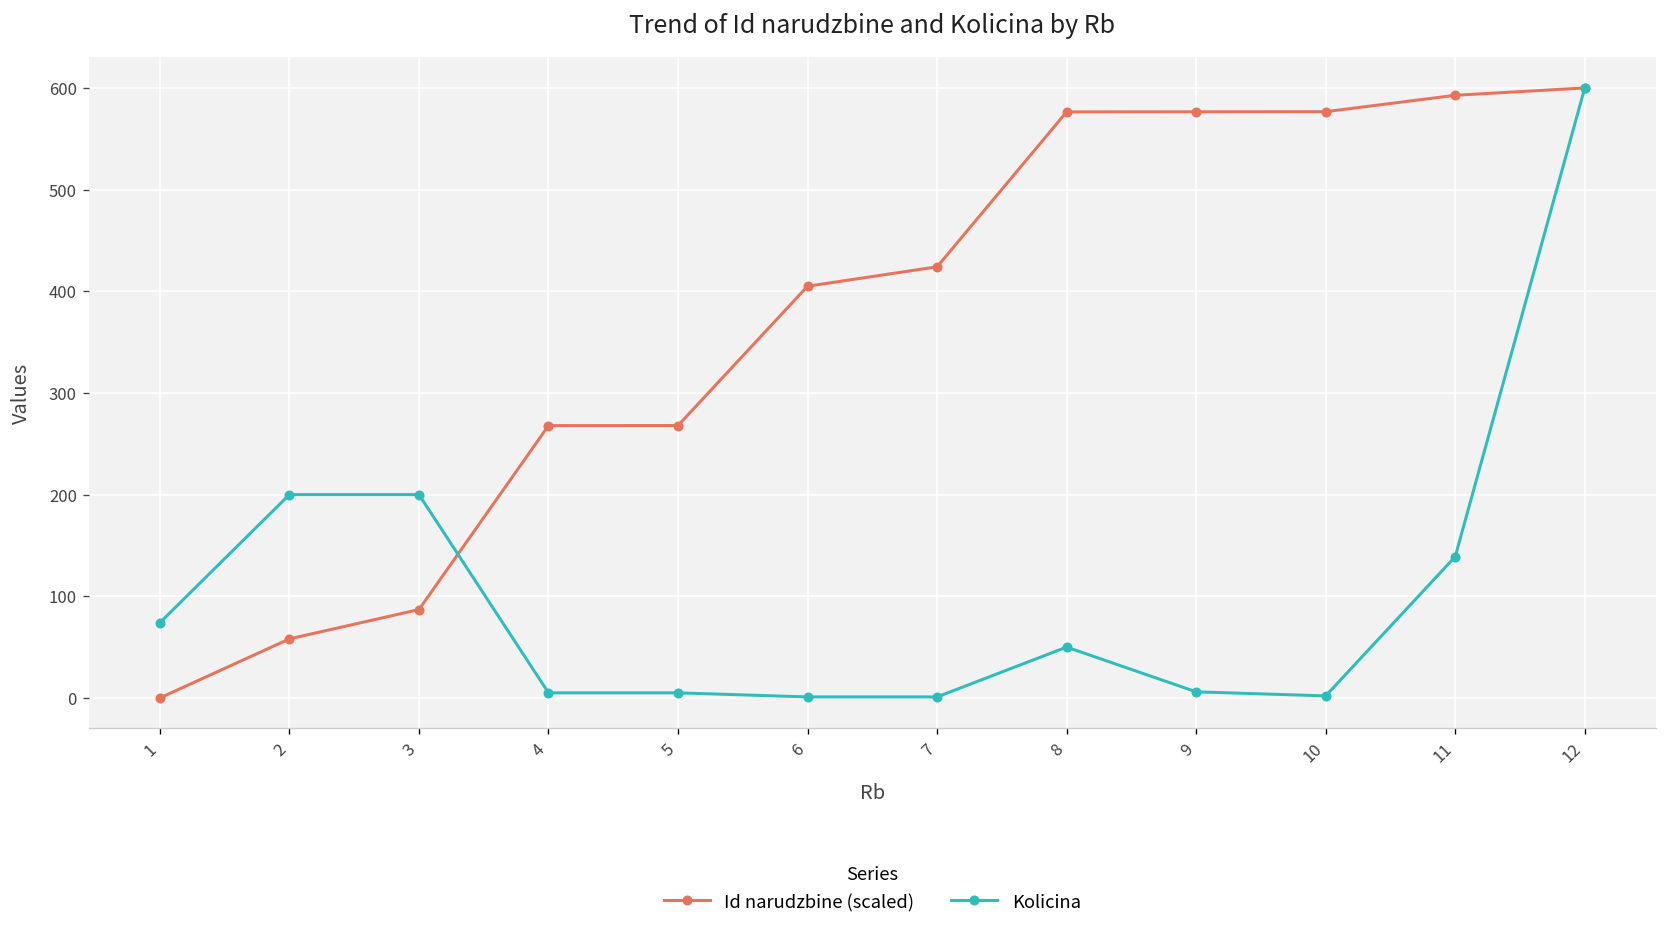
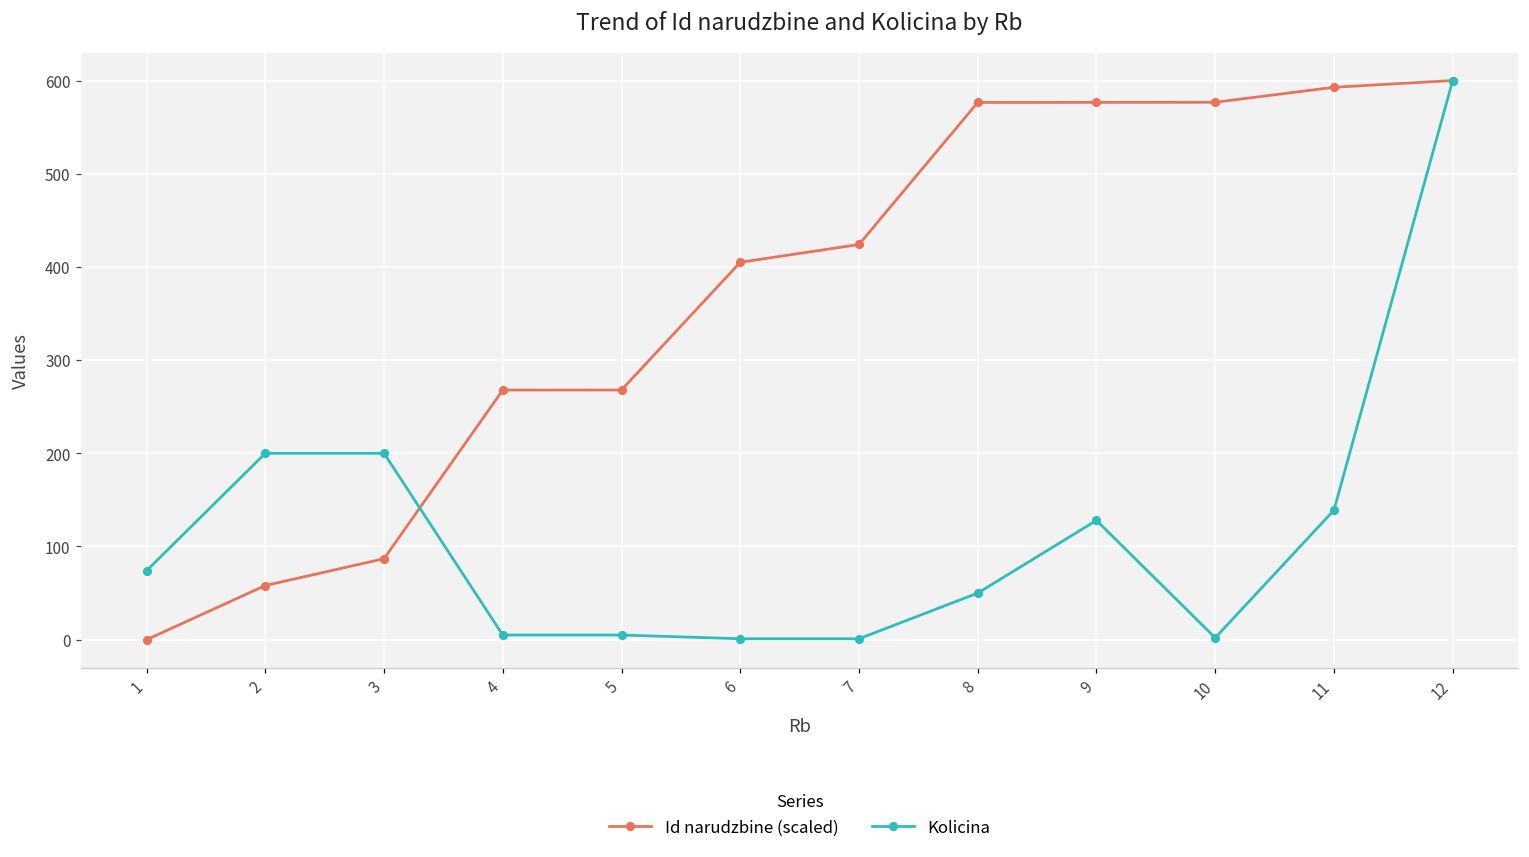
Kolicina, 9: 10 -> 130
